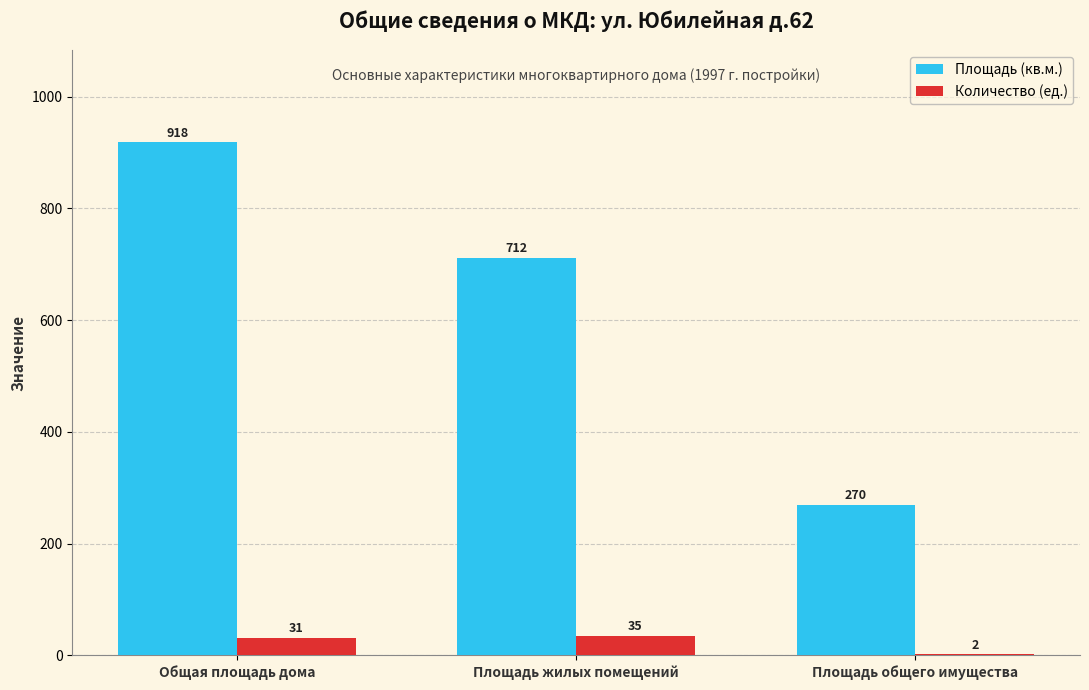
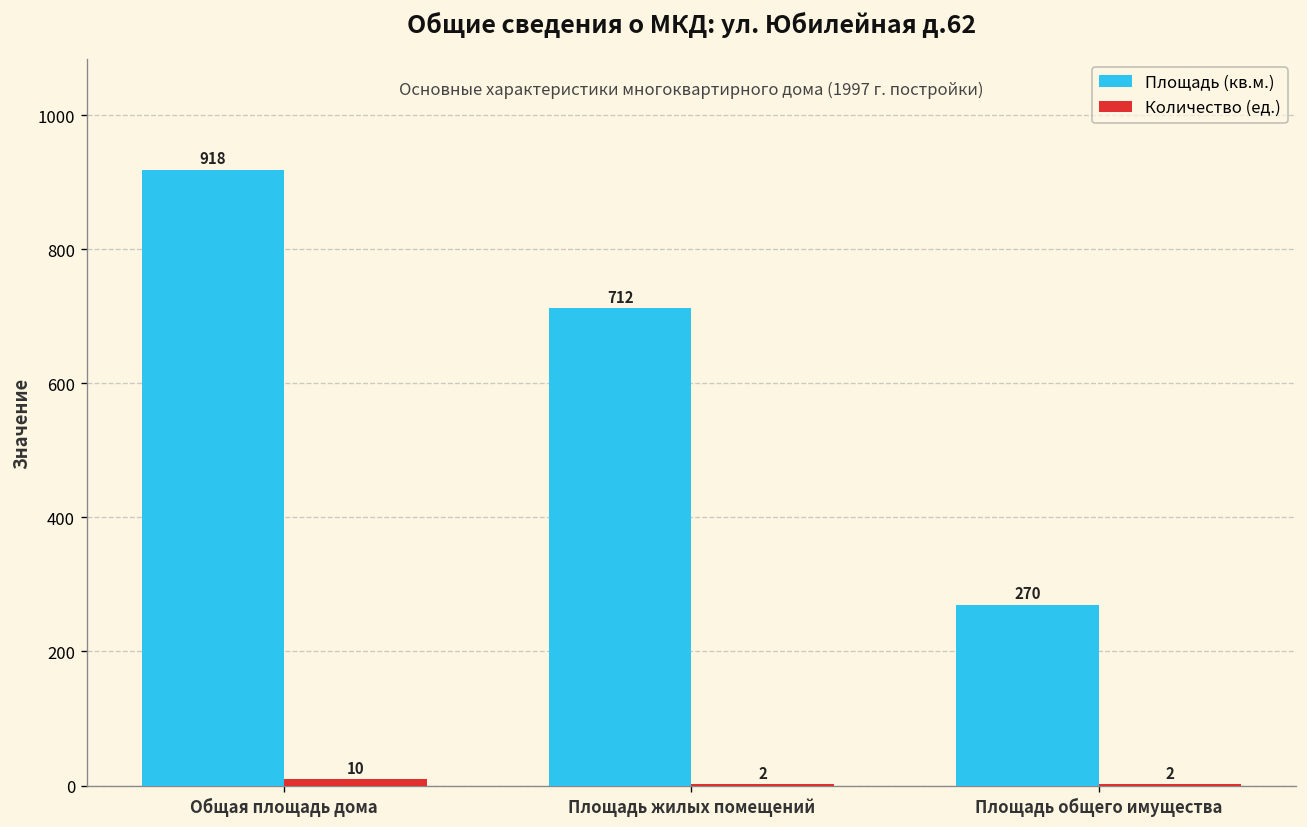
Количество (ед.), Общая площадь дома: 31 -> 10
Количество (ед.), Площадь жилых помещений: 35 -> 2
